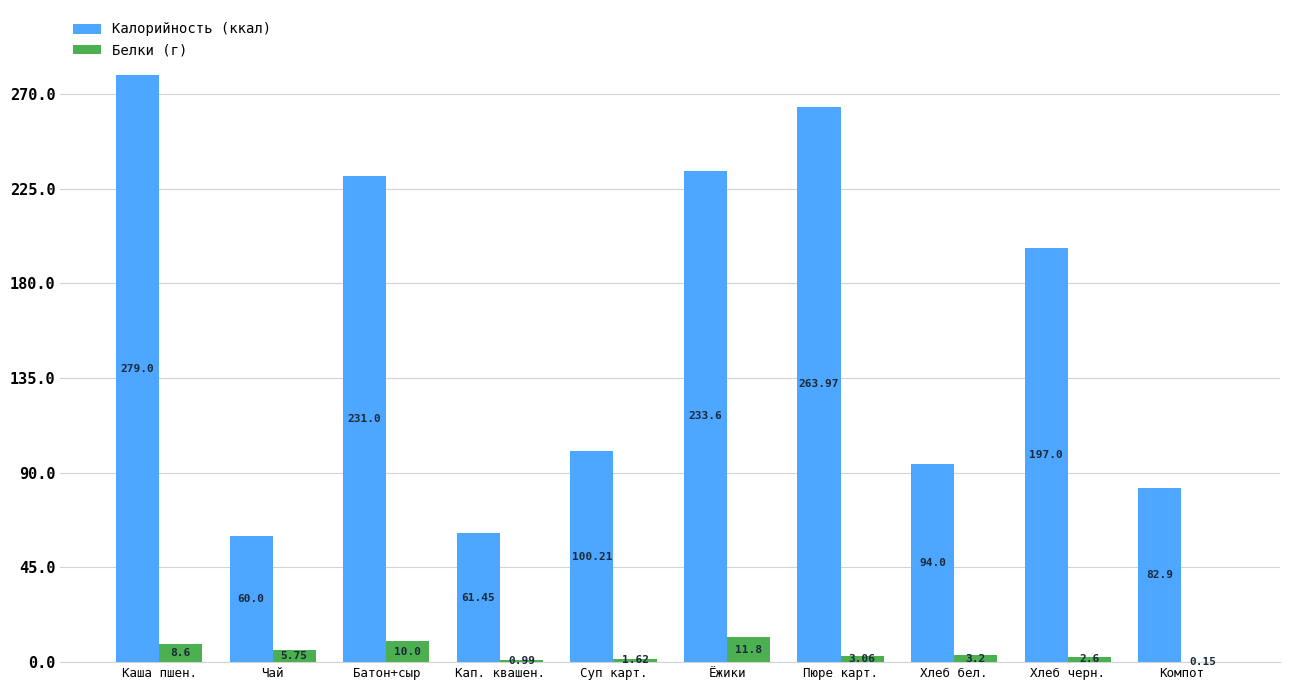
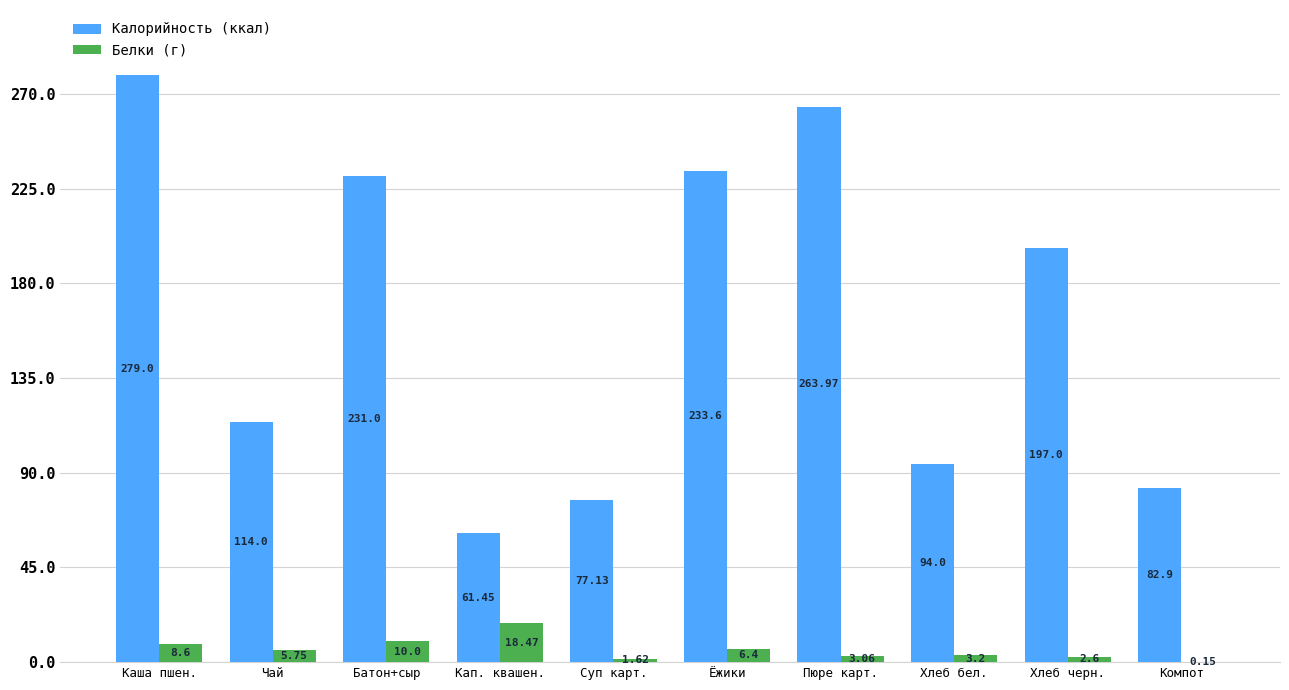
Калорийность (ккал), Чай: 60.0 -> 114.0
Белки (г), Кап. квашен.: 0.99 -> 18.47
Калорийность (ккал), Суп карт.: 100.21 -> 77.13
Белки (г), Ёжики: 11.8 -> 6.4
